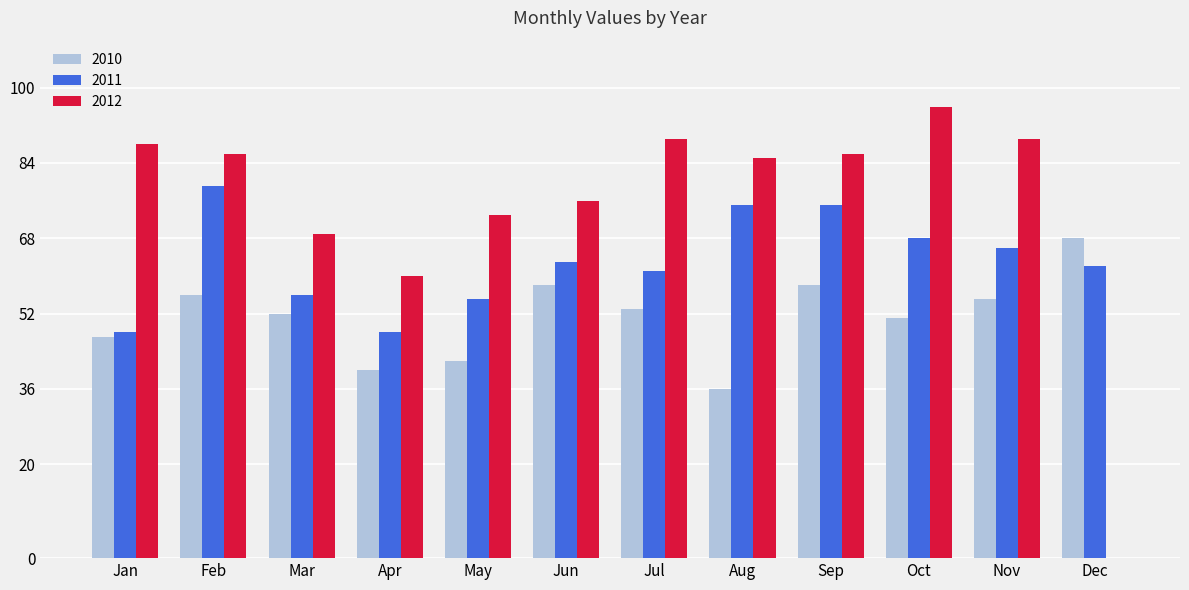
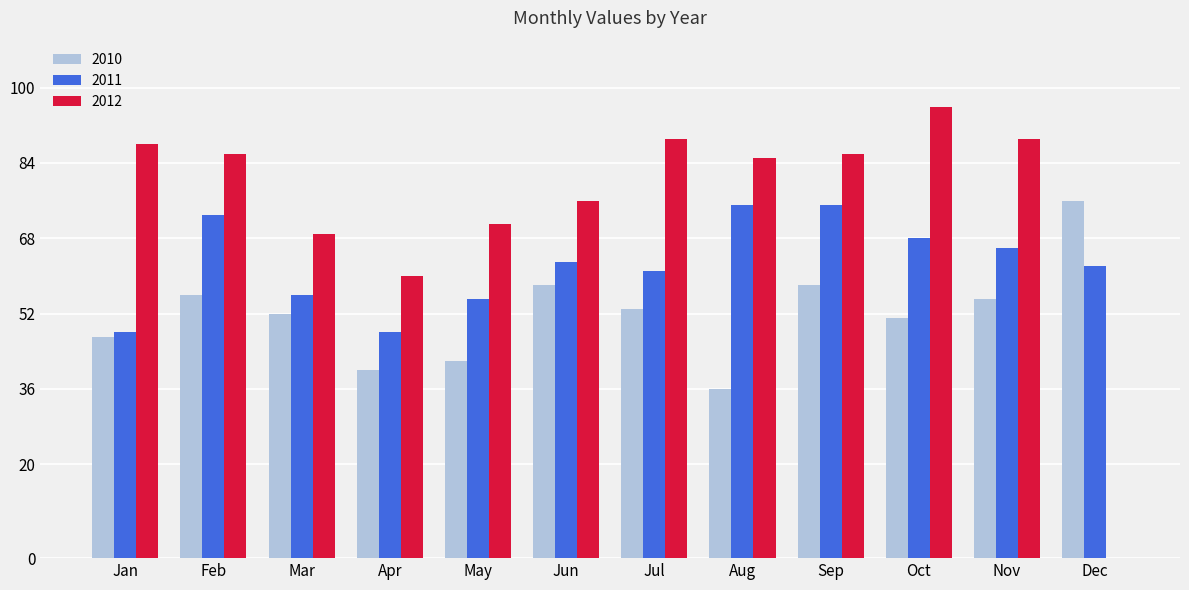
2011, Feb: 79 -> 73
2012, May: 73 -> 71
2010, Dec: 68 -> 76
